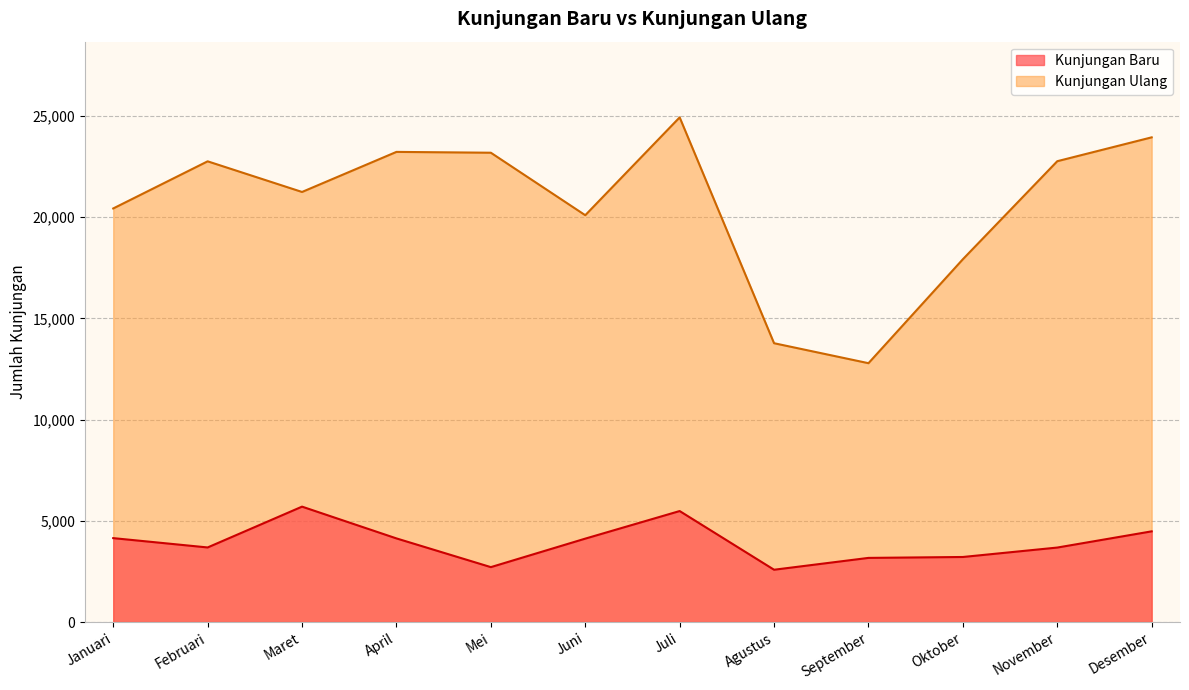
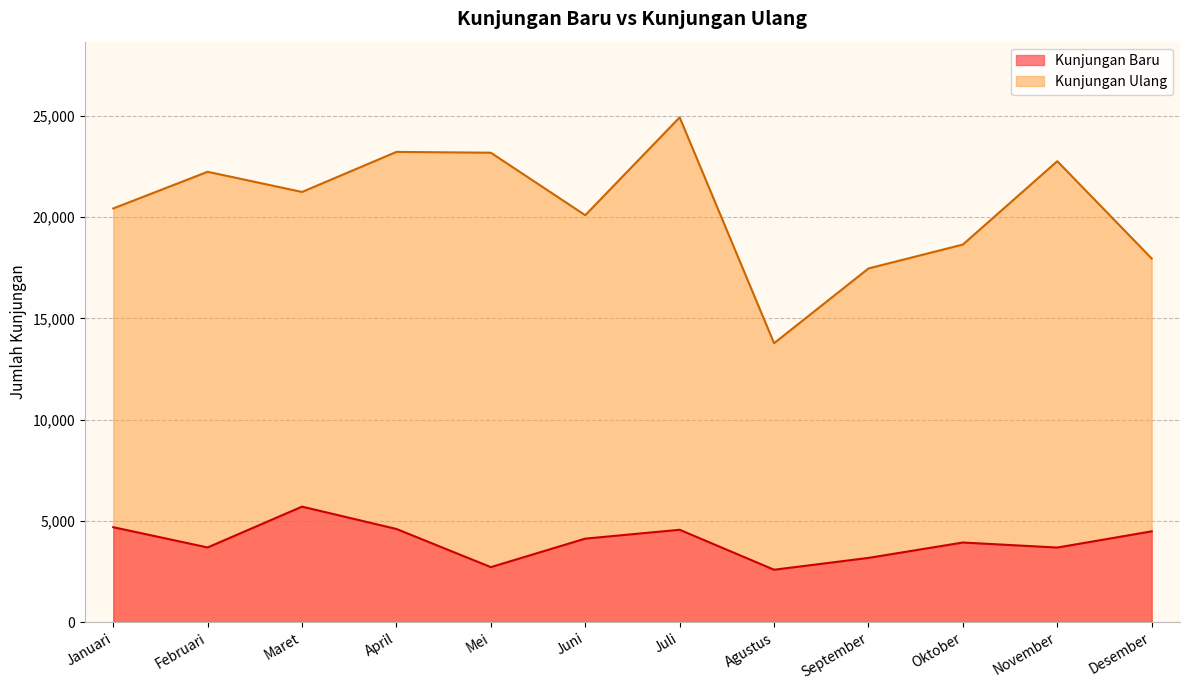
Kunjungan Baru, Januari: 4,100 -> 4,700
Kunjungan Ulang, Februari: 22,800 -> 22,200
Kunjungan Baru, April: 4,100 -> 4,600
Kunjungan Baru, Juli: 5,500 -> 4,600
Kunjungan Ulang, September: 12,800 -> 17,500
Kunjungan Baru, Oktober: 3,200 -> 3,900
Kunjungan Ulang, Oktober: 17,900 -> 18,700
Kunjungan Ulang, Desember: 24,000 -> 18,000
